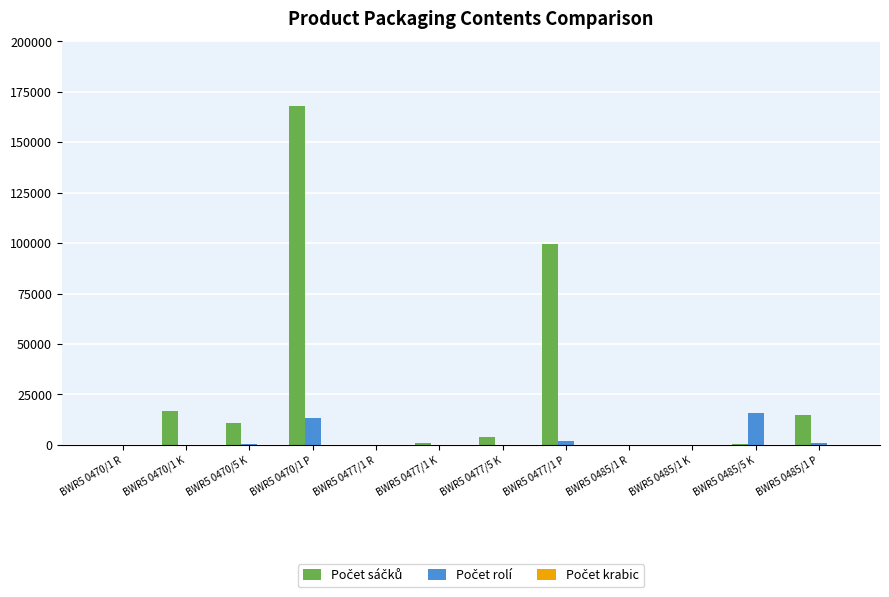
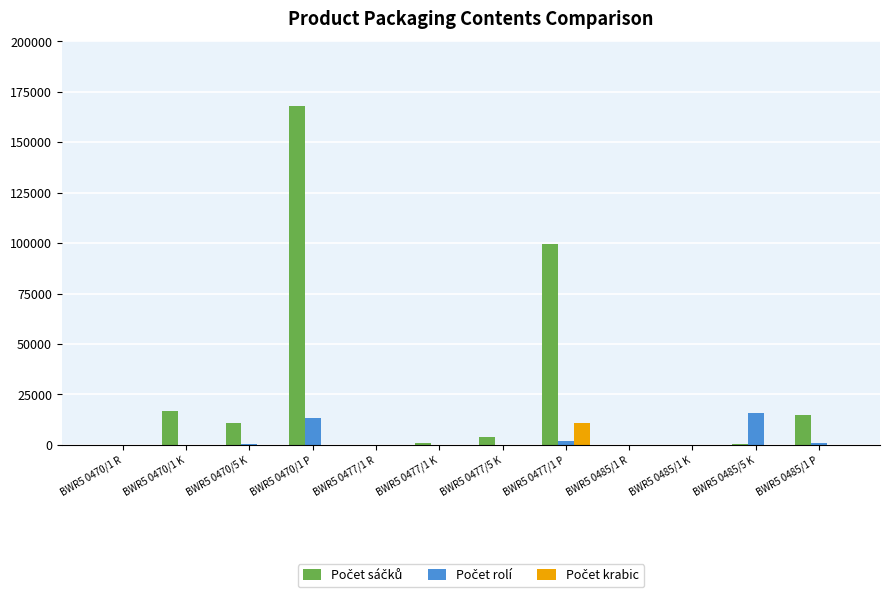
Počet krabic, BWR5 0477/1 P: 0 -> 11000
